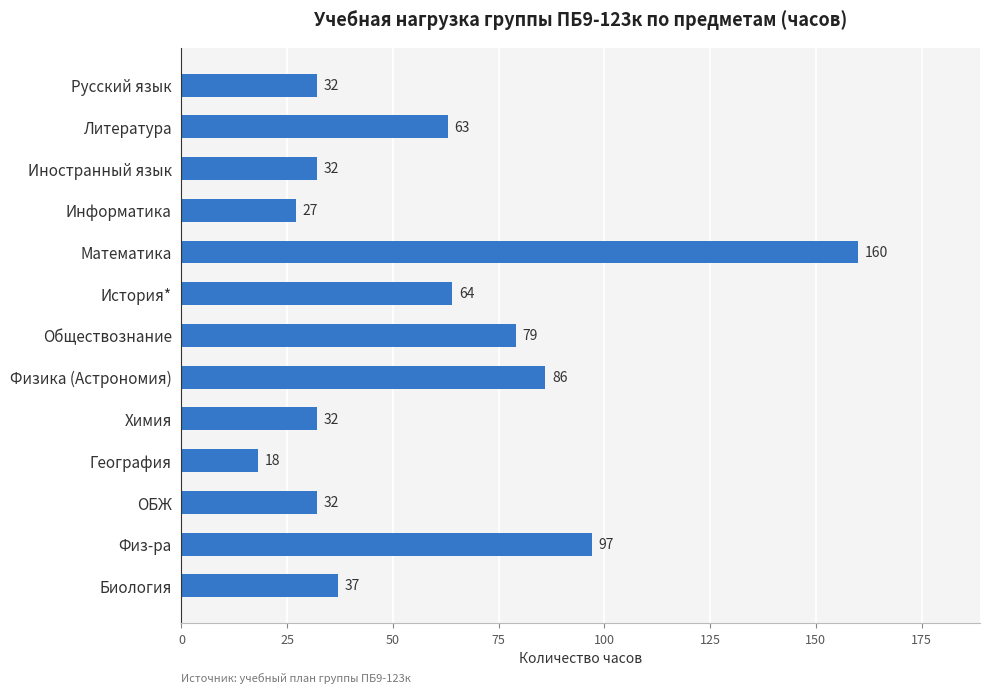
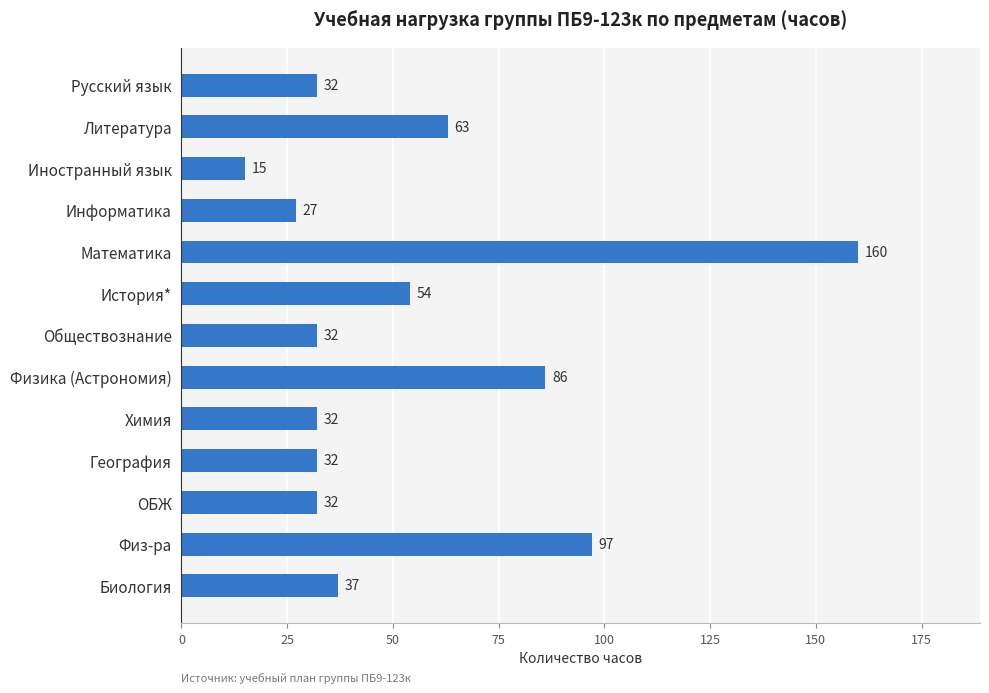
Иностранный язык: 32 -> 15
История*: 64 -> 54
Обществознание: 79 -> 32
География: 18 -> 32
